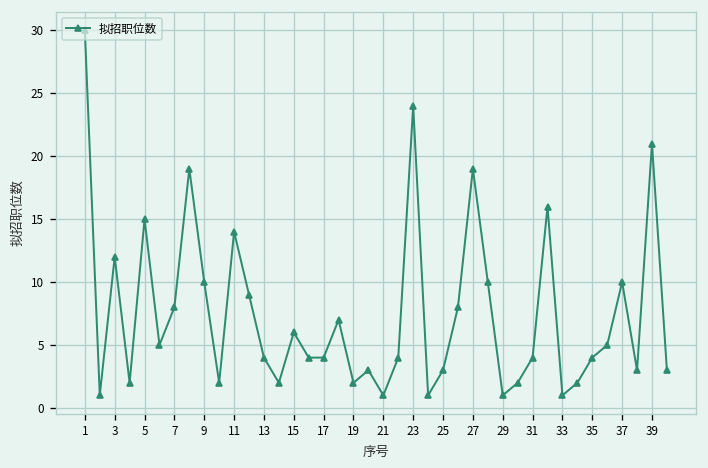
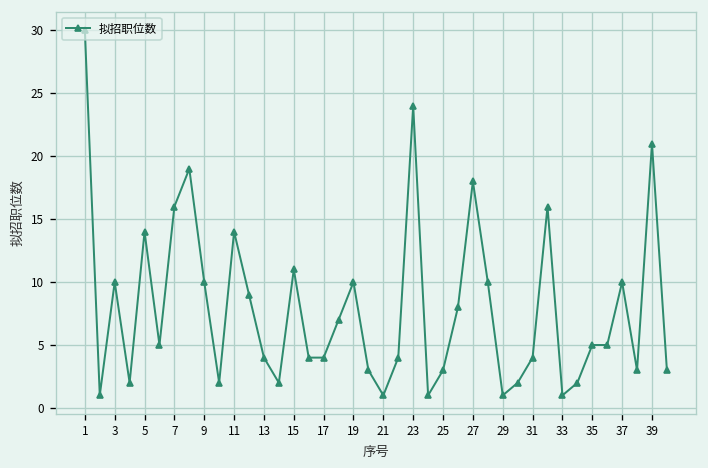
3: 12 -> 10
5: 15 -> 14
7: 8 -> 16
15: 6 -> 11
19: 2 -> 10
27: 19 -> 18
35: 4 -> 5
